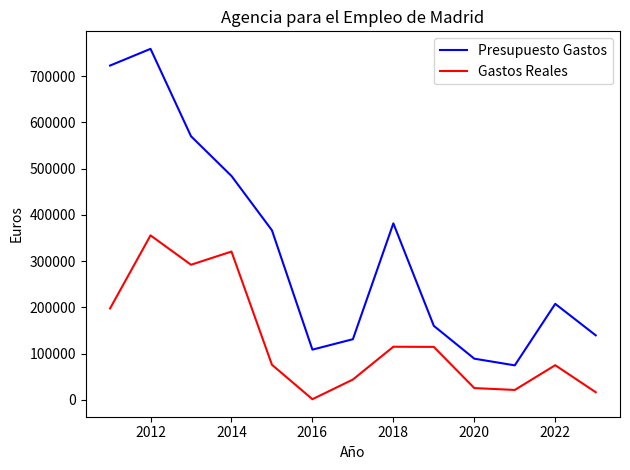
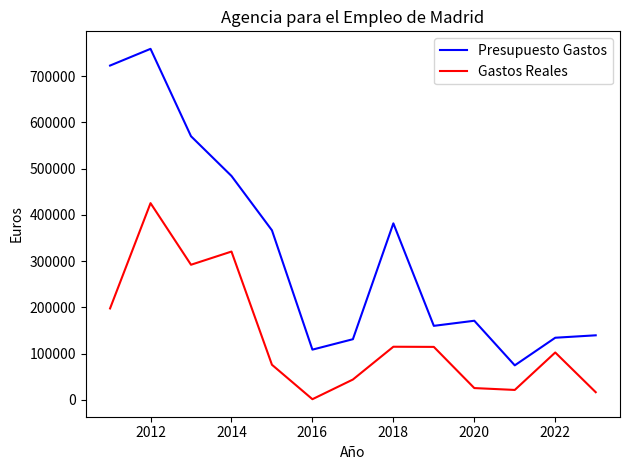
Gastos Reales, 2012: 360000 -> 430000
Presupuesto Gastos, 2020: 90000 -> 170000
Presupuesto Gastos, 2022: 210000 -> 130000
Gastos Reales, 2022: 70000 -> 100000
